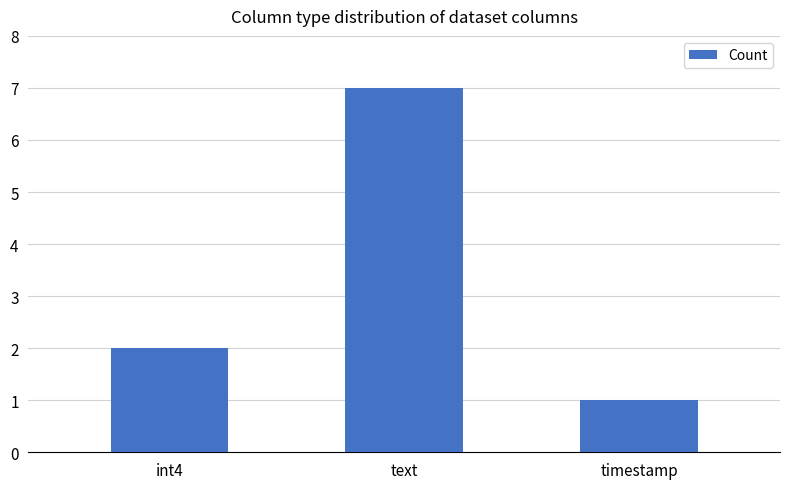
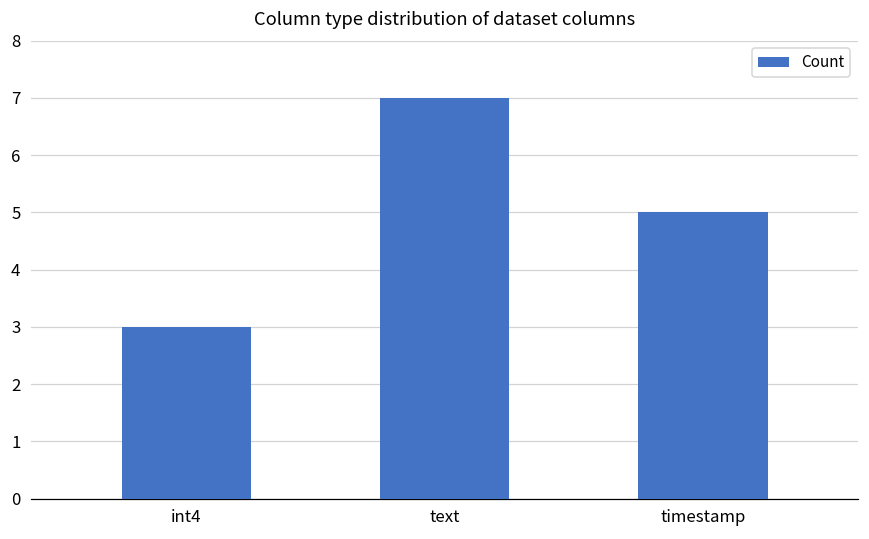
int4: 2 -> 3
timestamp: 1 -> 5
